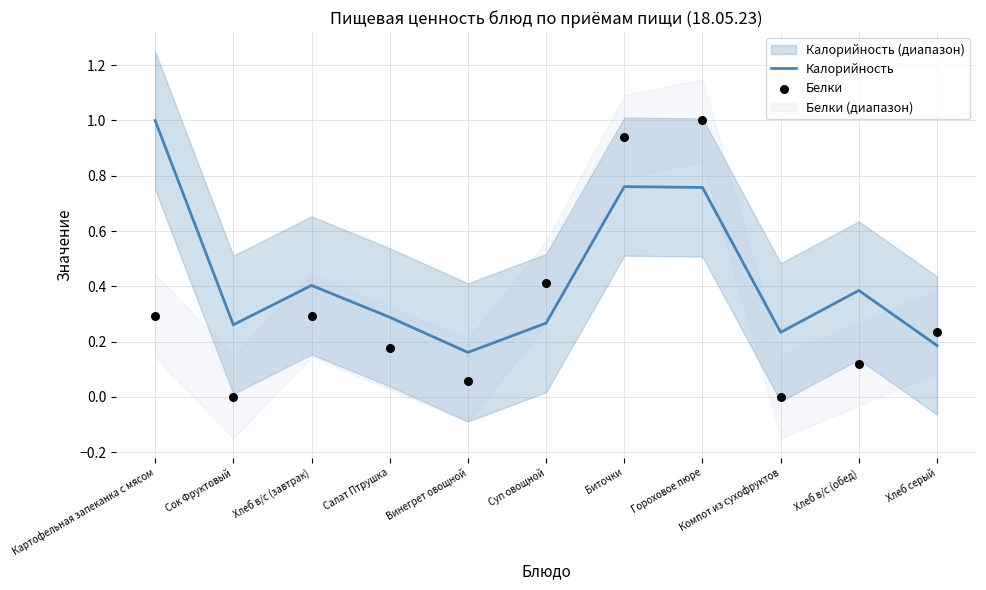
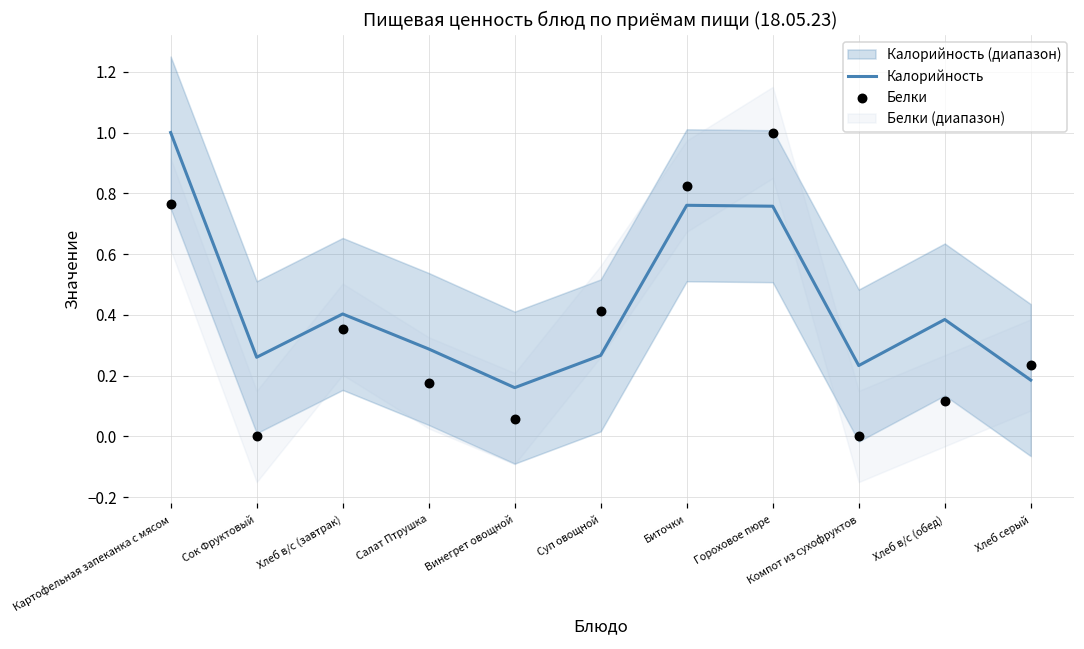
Белки, Картофельная запеканка с мясом: 0.29 -> 0.76
Белки, Хлеб в/с (завтрак): 0.29 -> 0.35
Белки, Биточки: 0.94 -> 0.82
